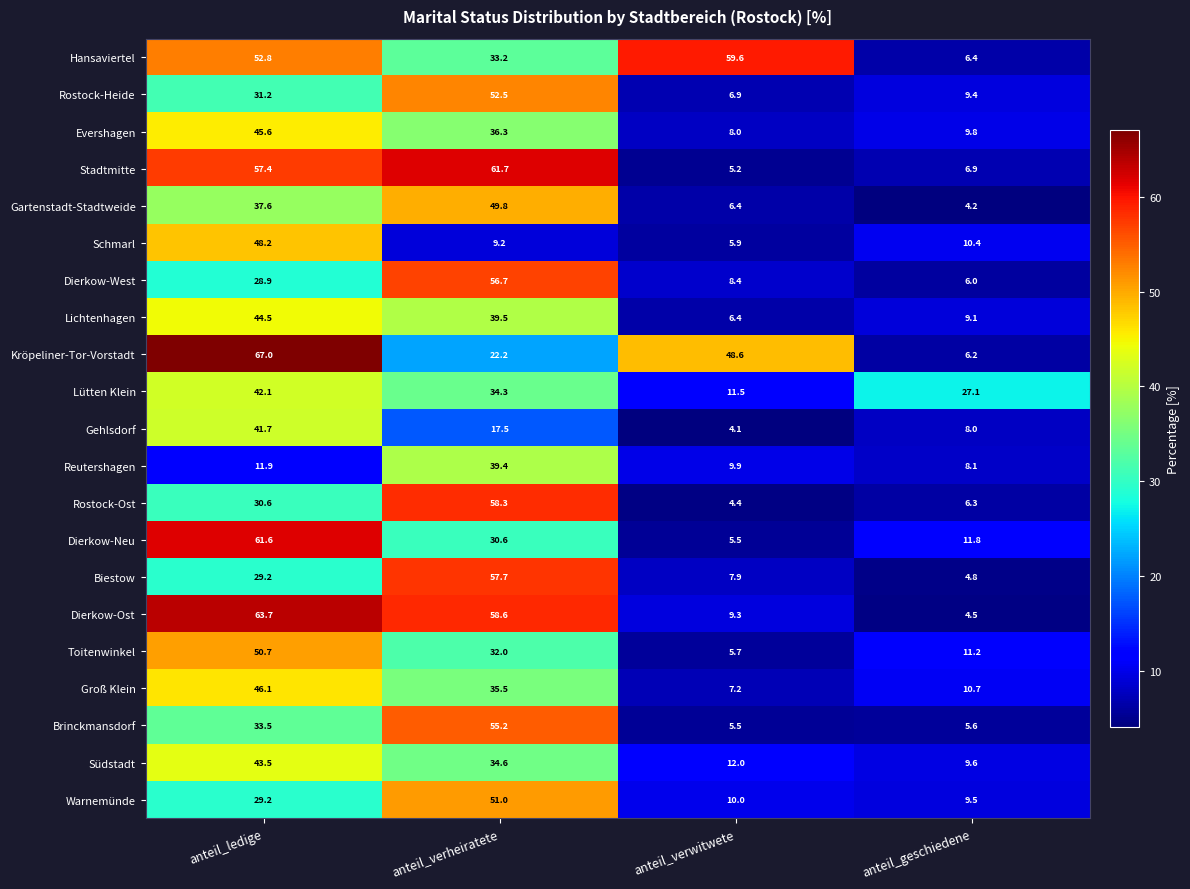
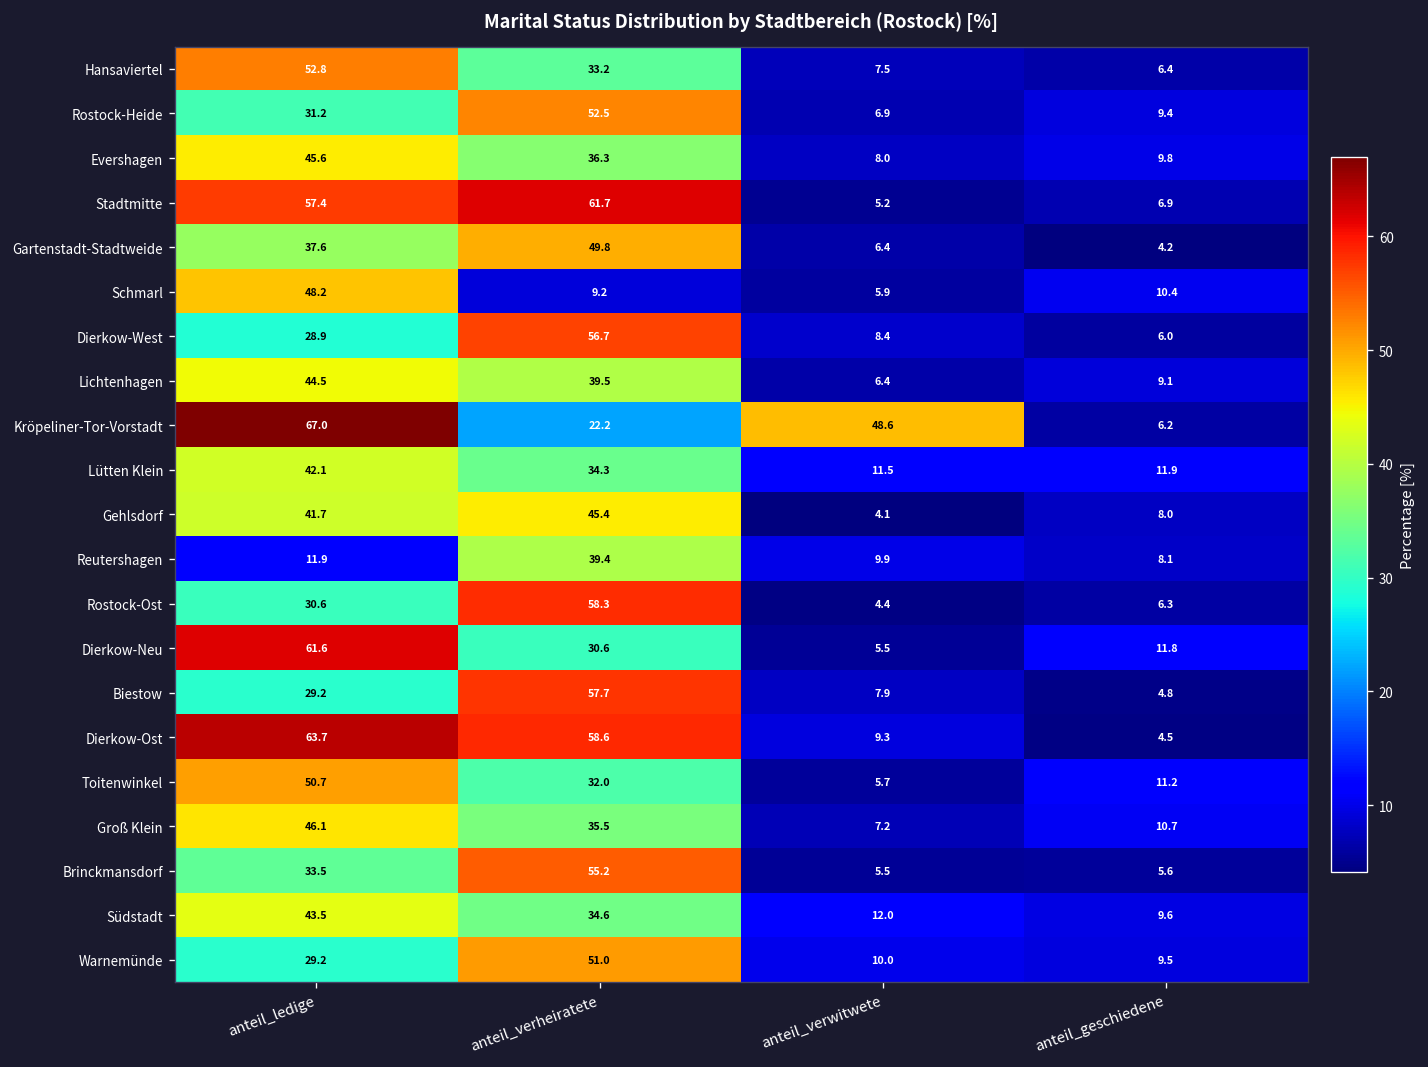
Hansaviertel, anteil_verwitwete: 59.6 -> 7.5
Lütten Klein, anteil_geschiedene: 27.1 -> 11.9
Gehlsdorf, anteil_verheiratete: 17.5 -> 45.4
